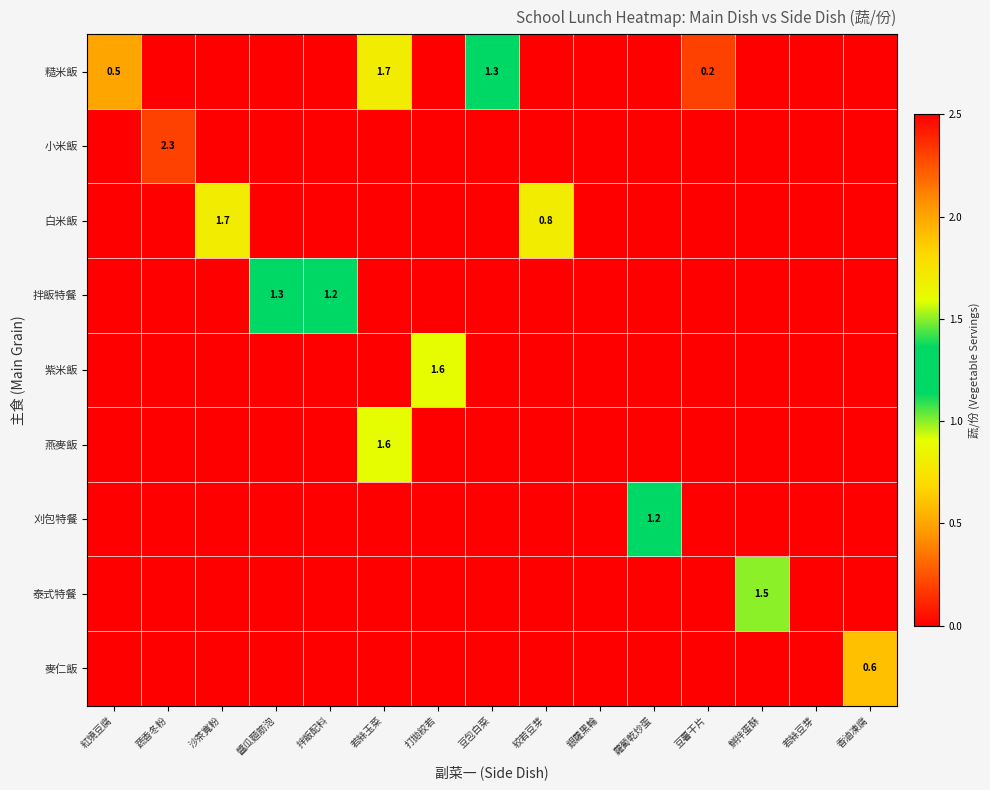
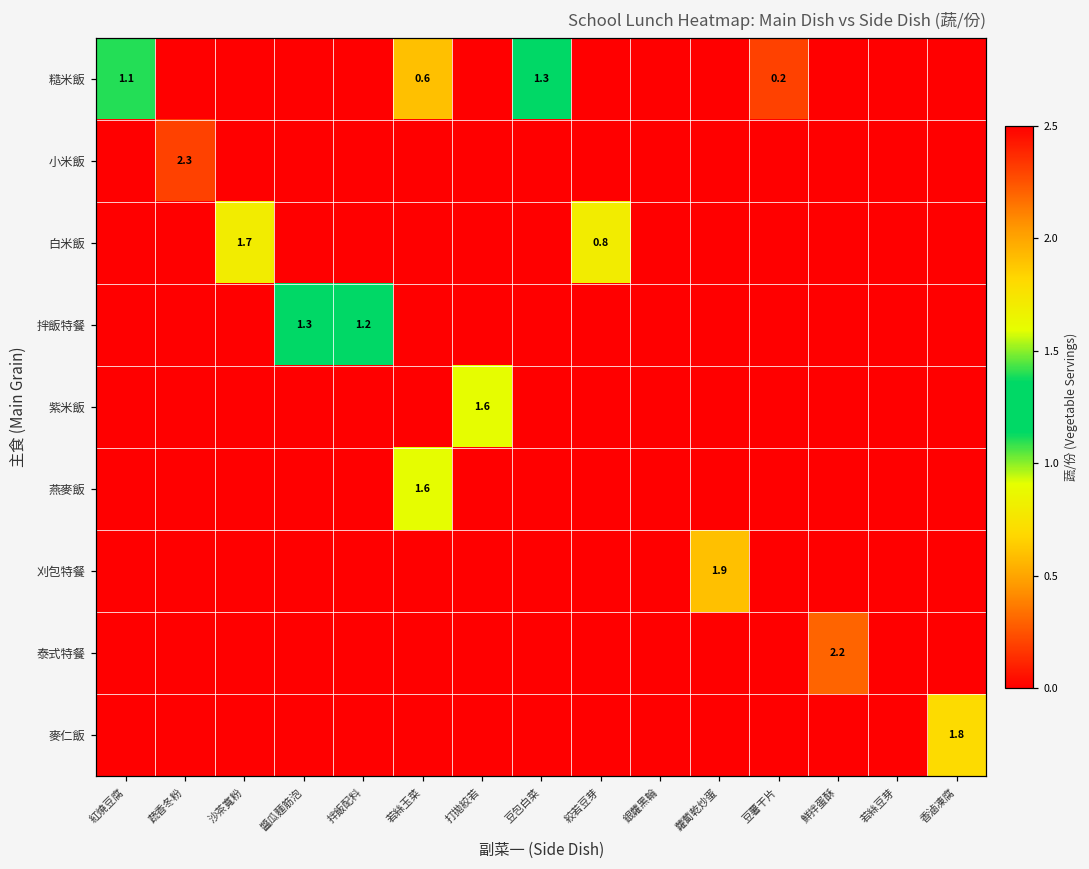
糙米飯, 紅燒豆腐: 0.5 -> 1.1
糙米飯, 若絲玉菜: 1.7 -> 0.6
刈包特餐, 蘿蔔乾炒蛋: 1.2 -> 1.9
泰式特餐, 鮮拌蛋酥: 1.5 -> 2.2
麥仁飯, 香滷凍腐: 0.6 -> 1.8
